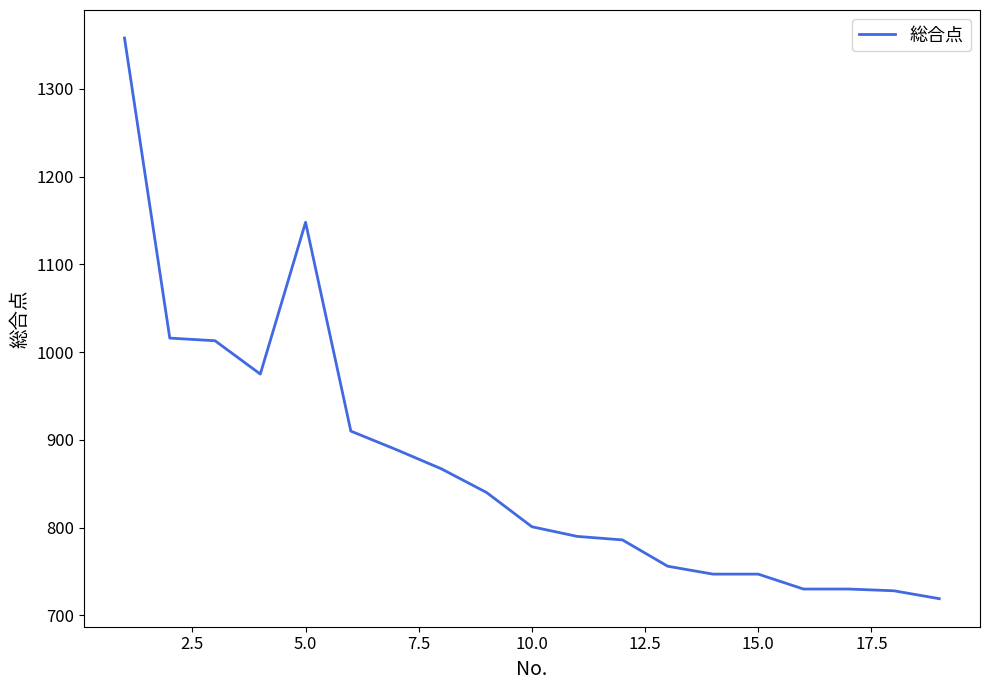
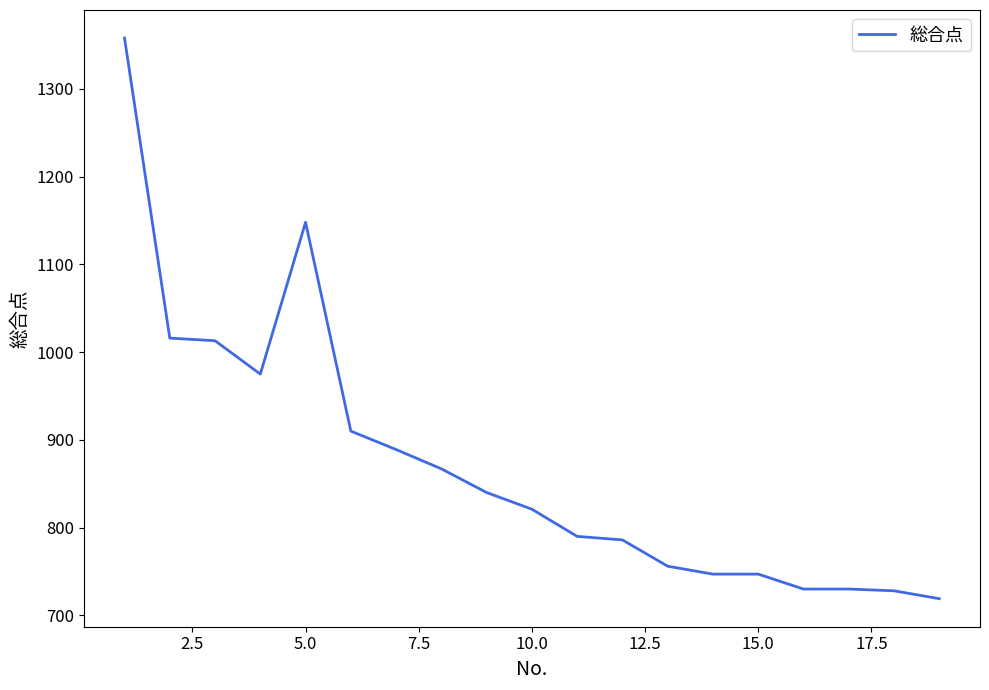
10.0: 800 -> 820
